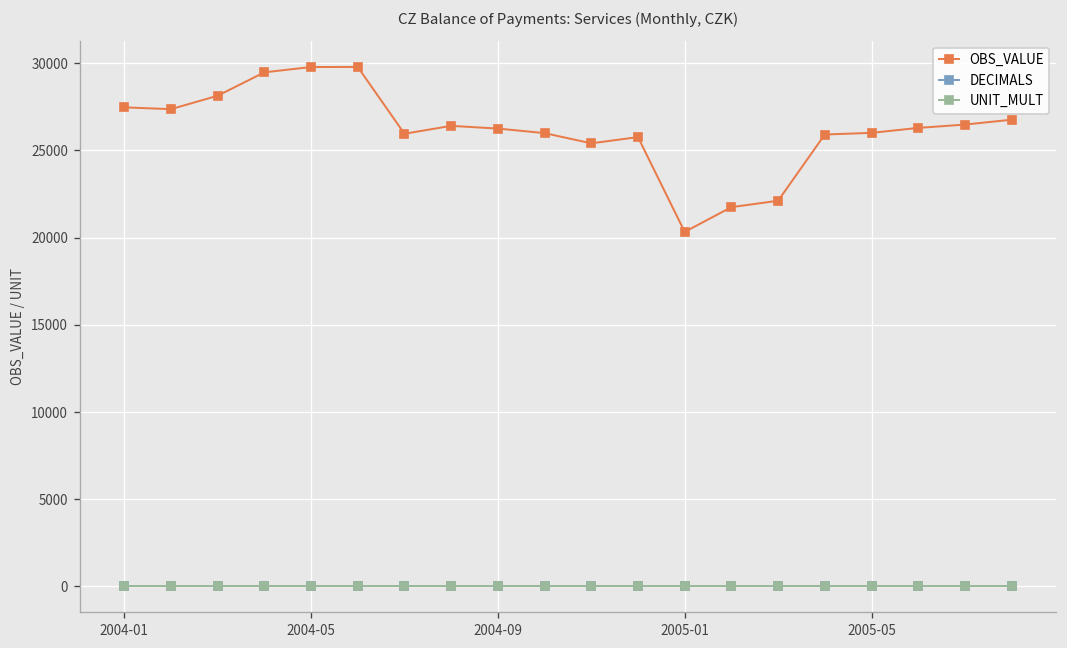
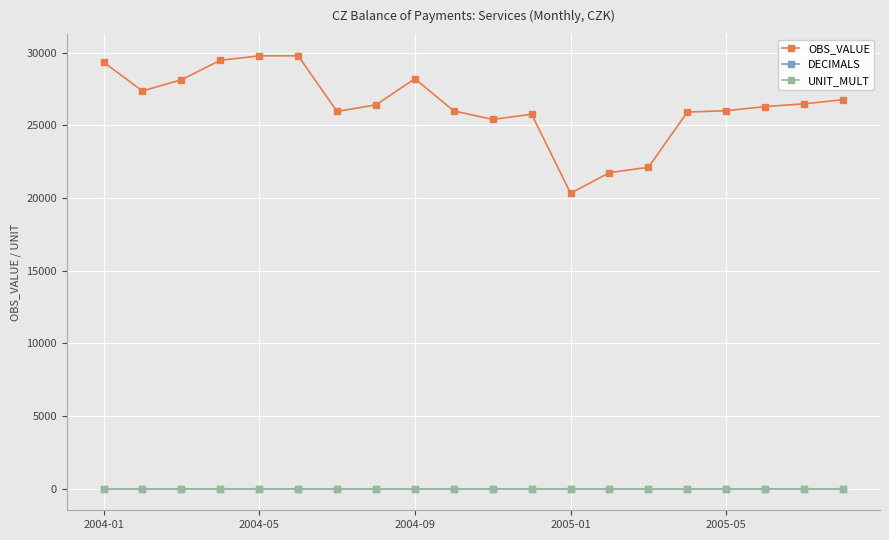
OBS_VALUE, 2004-01: 27500 -> 29400
OBS_VALUE, 2004-09: 26300 -> 28200
